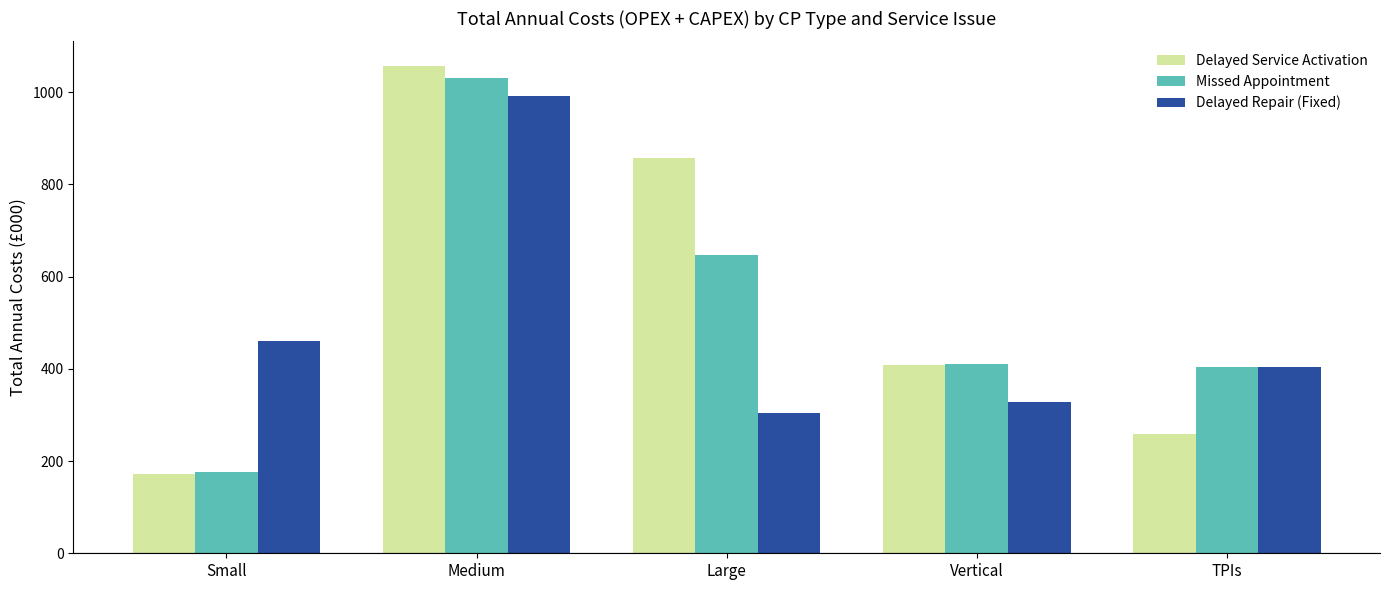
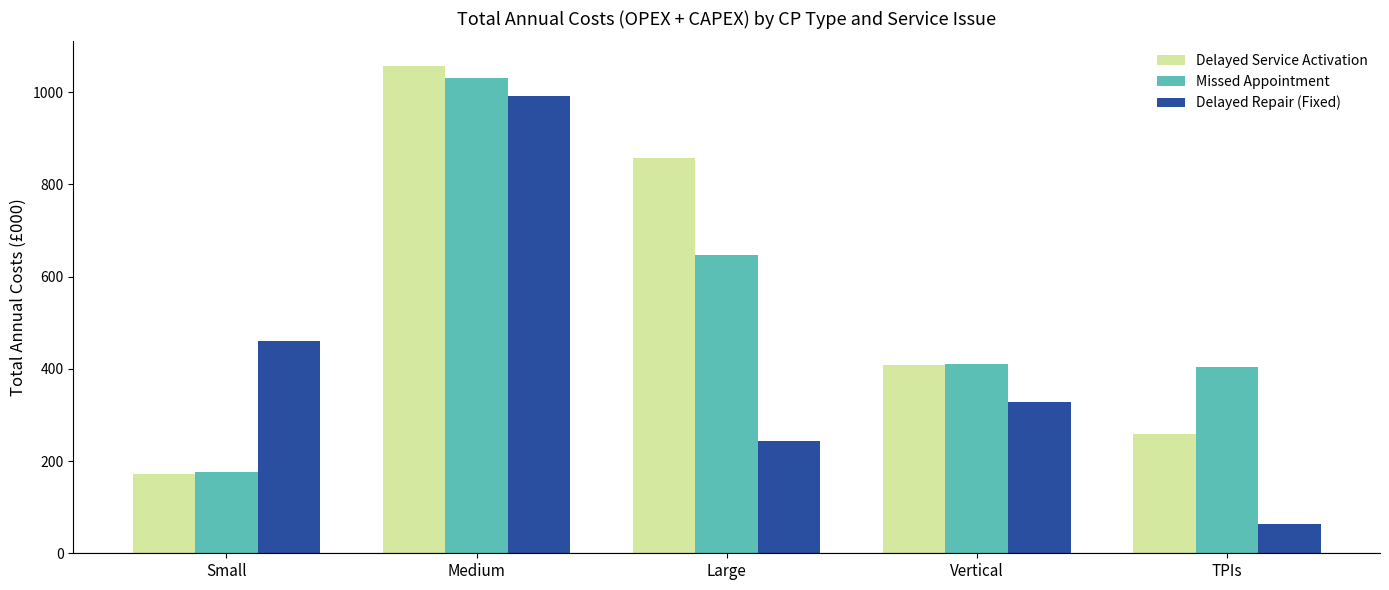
Delayed Repair (Fixed), Large: 300 -> 240
Delayed Repair (Fixed), TPIs: 400 -> 60
